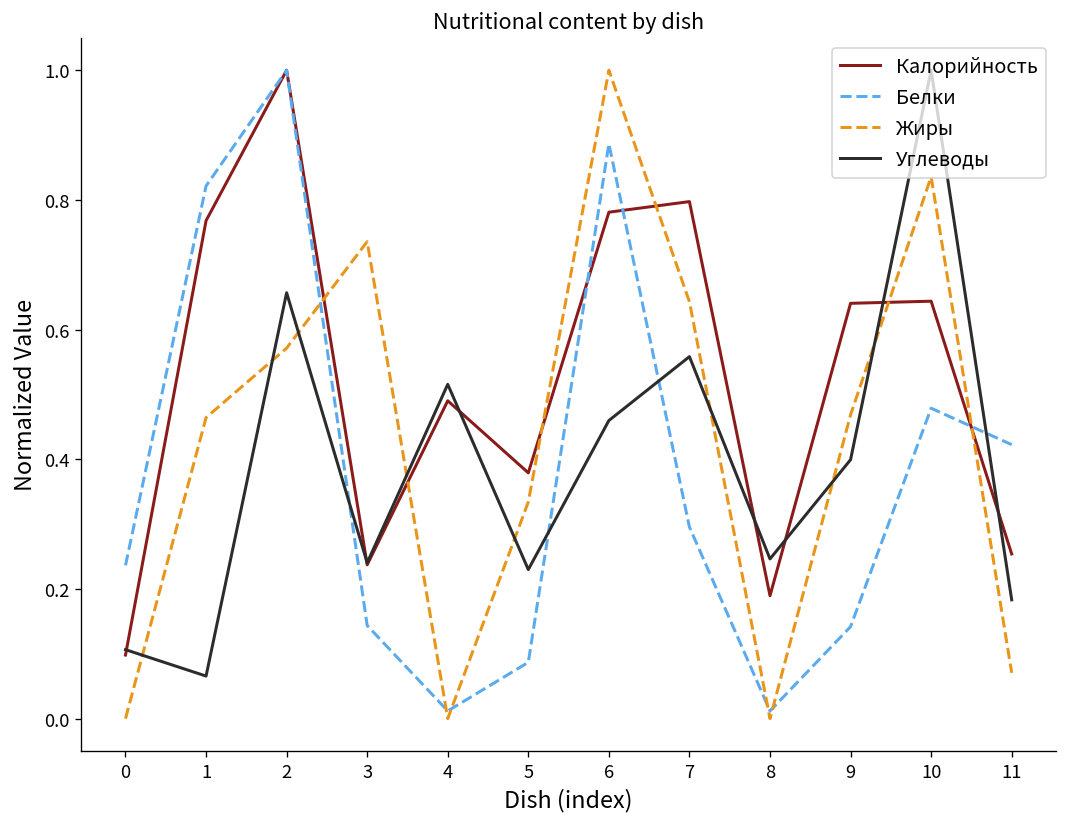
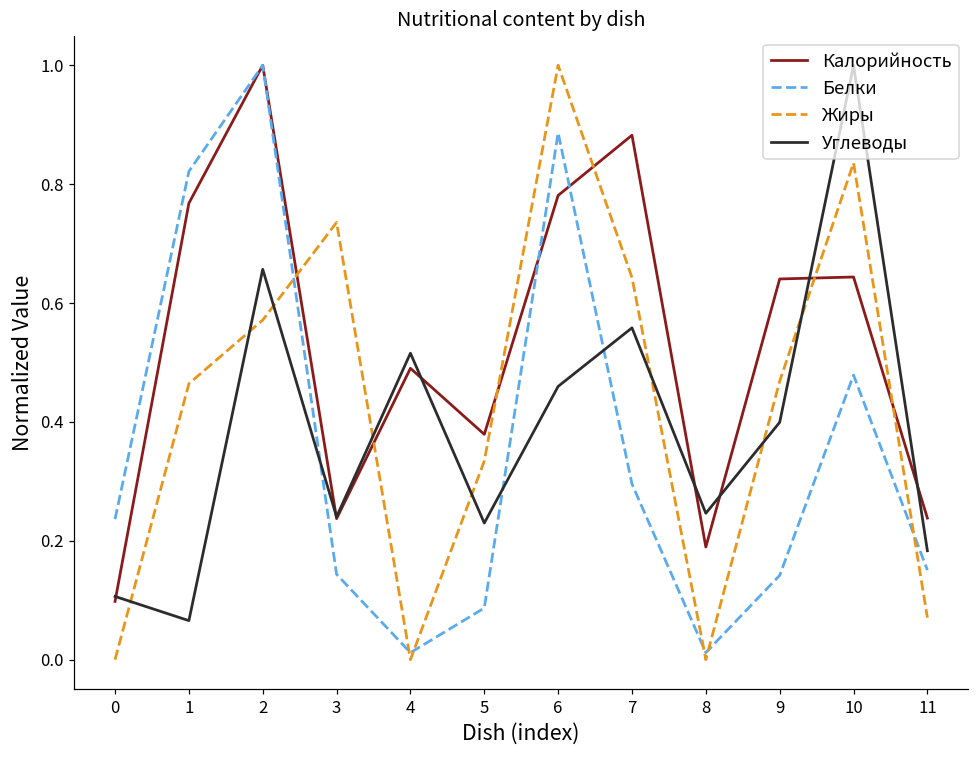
Калорийность, 7: 0.80 -> 0.88
Калорийность, 11: 0.25 -> 0.24
Белки, 11: 0.42 -> 0.15
